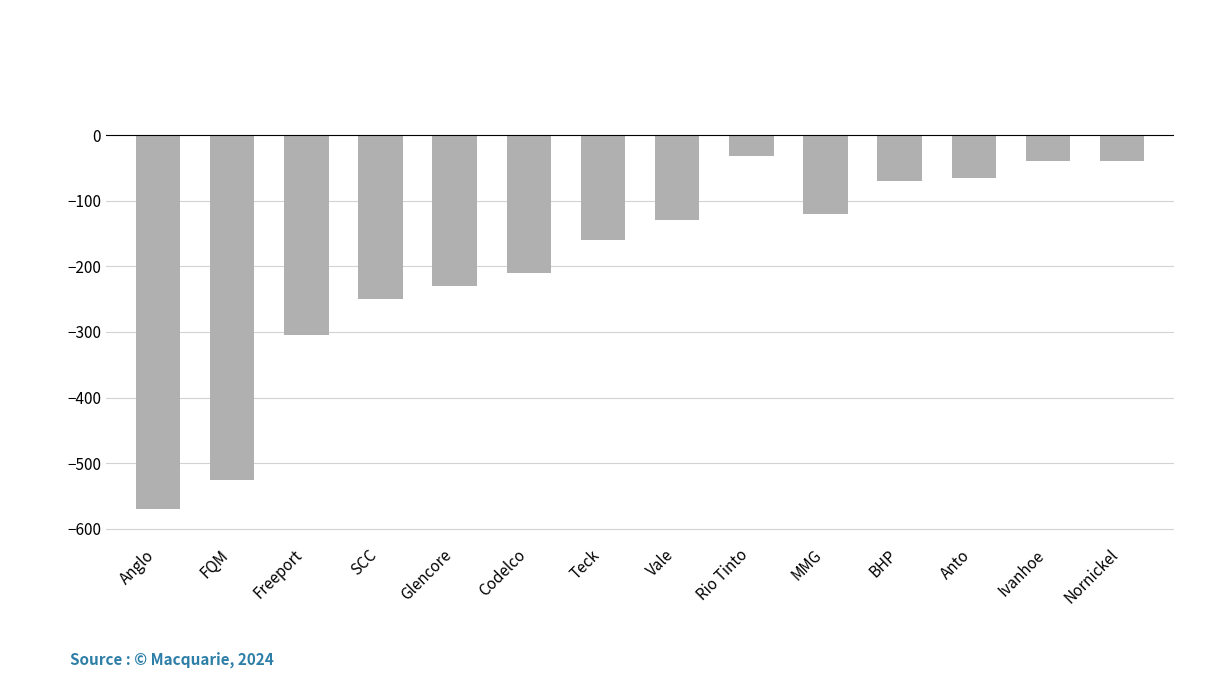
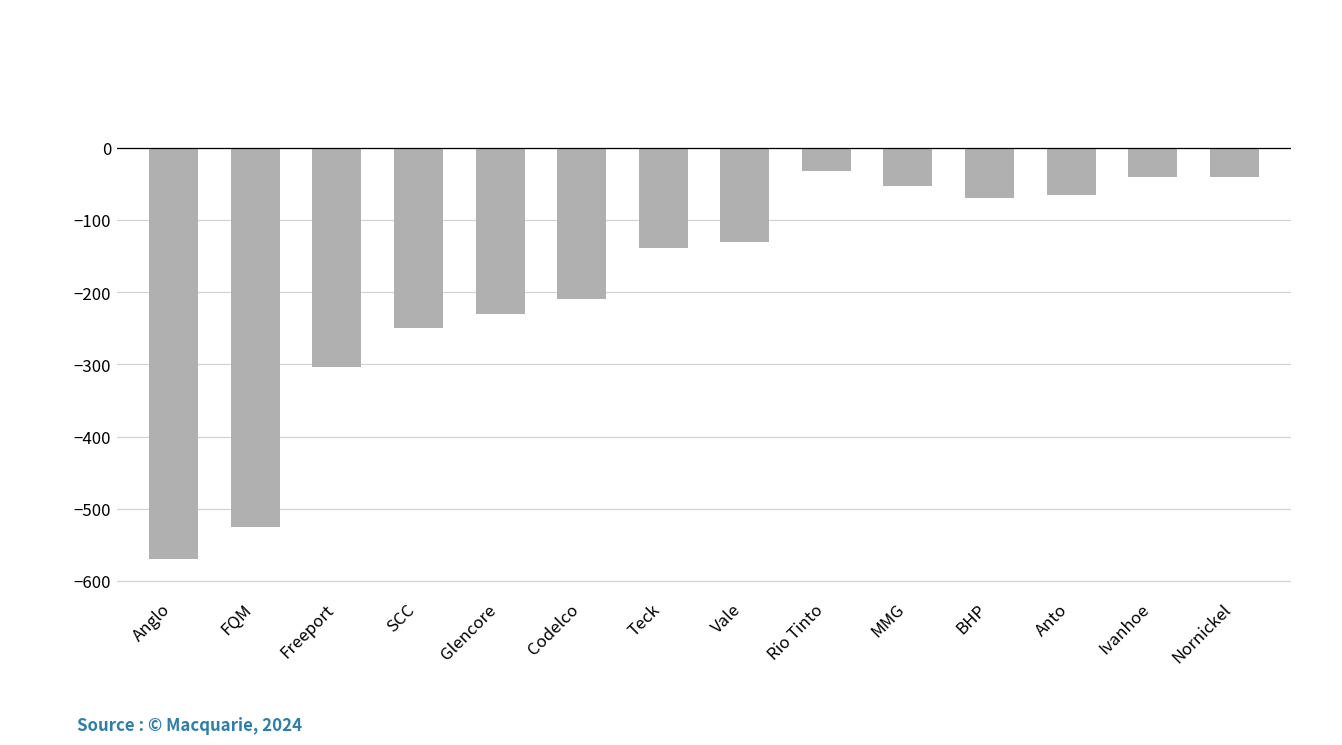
Teck: -160 -> -140
MMG: -120 -> -50
